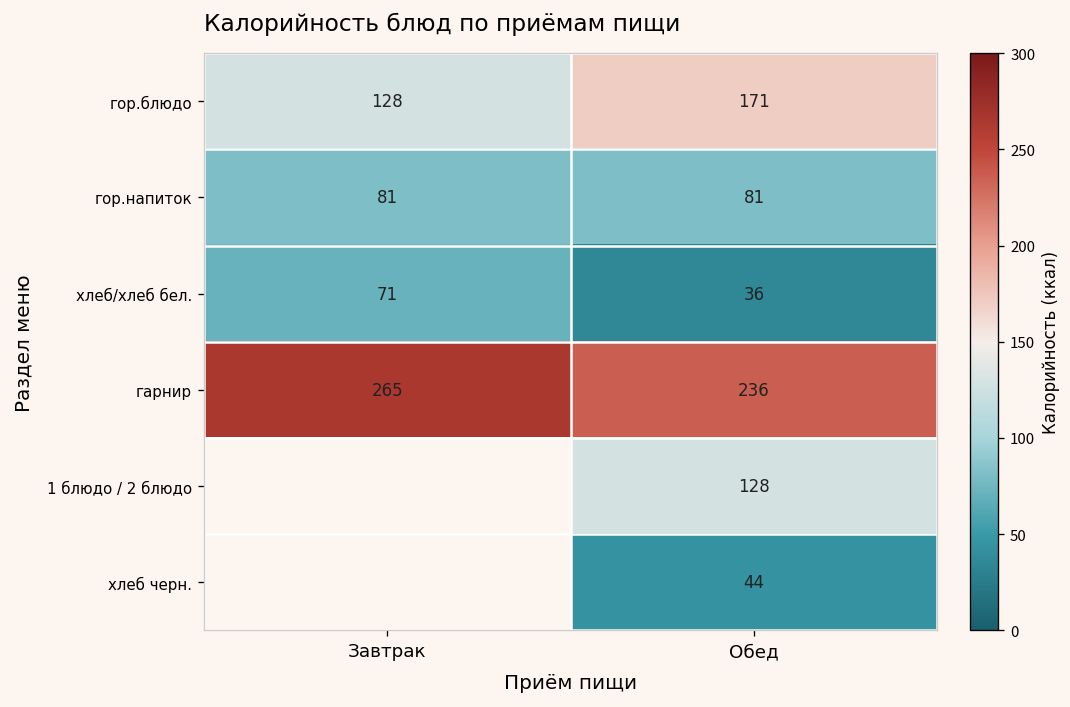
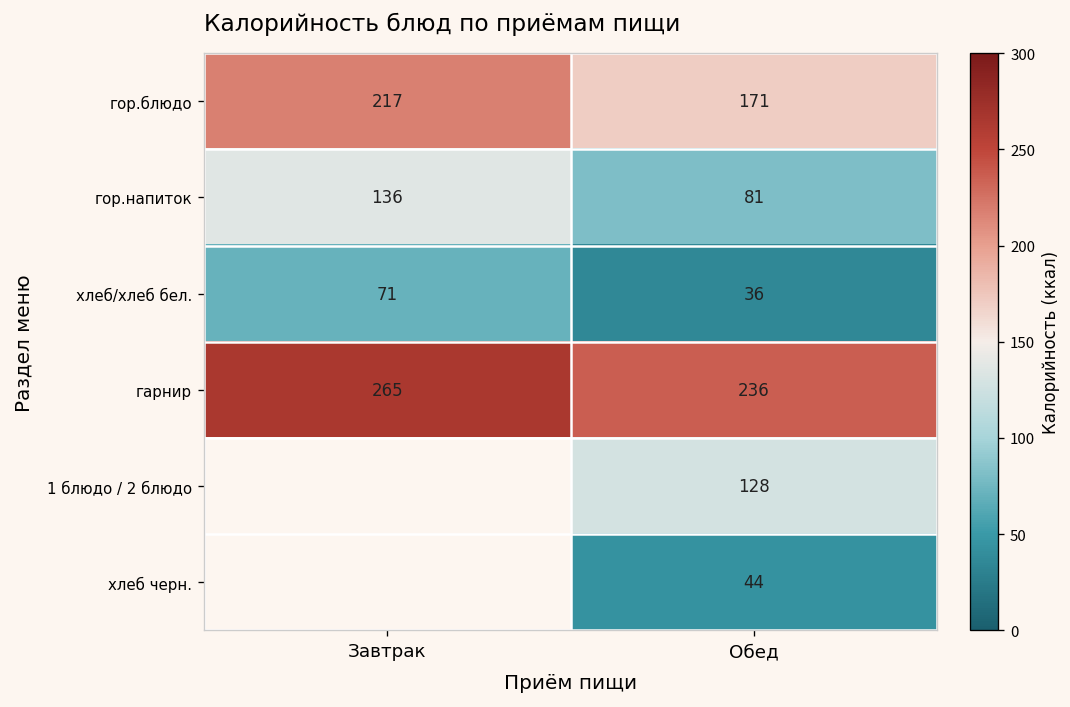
гор.блюдо, Завтрак: 128 -> 217
гор.напиток, Завтрак: 81 -> 136
